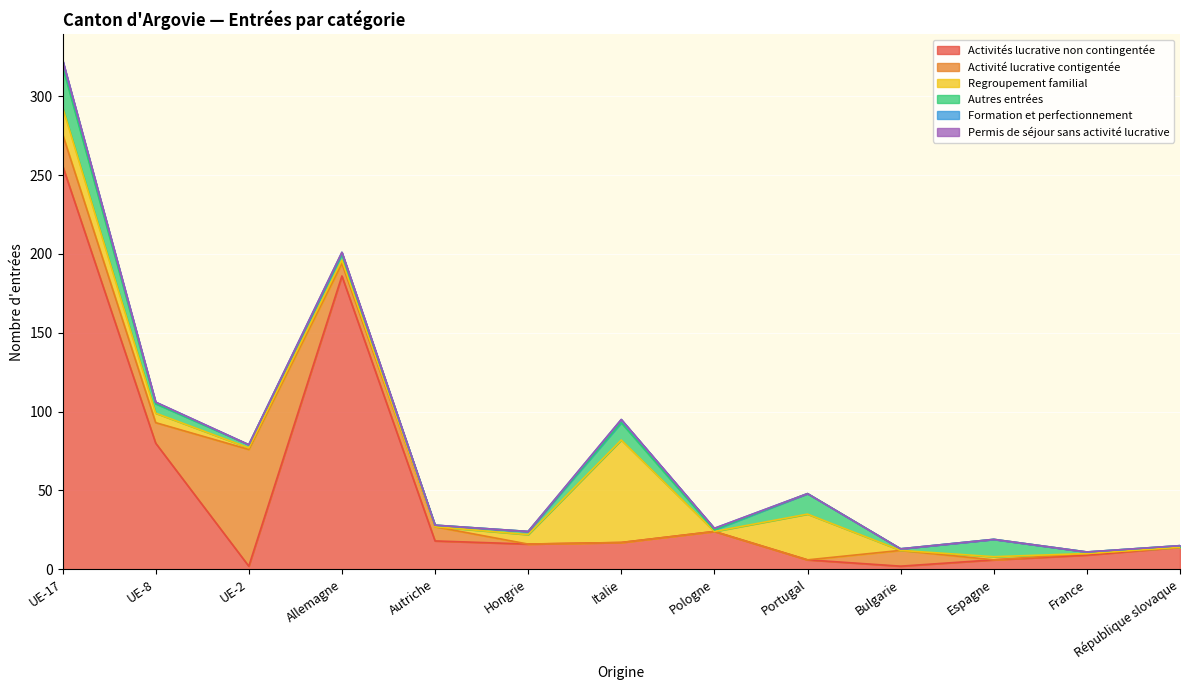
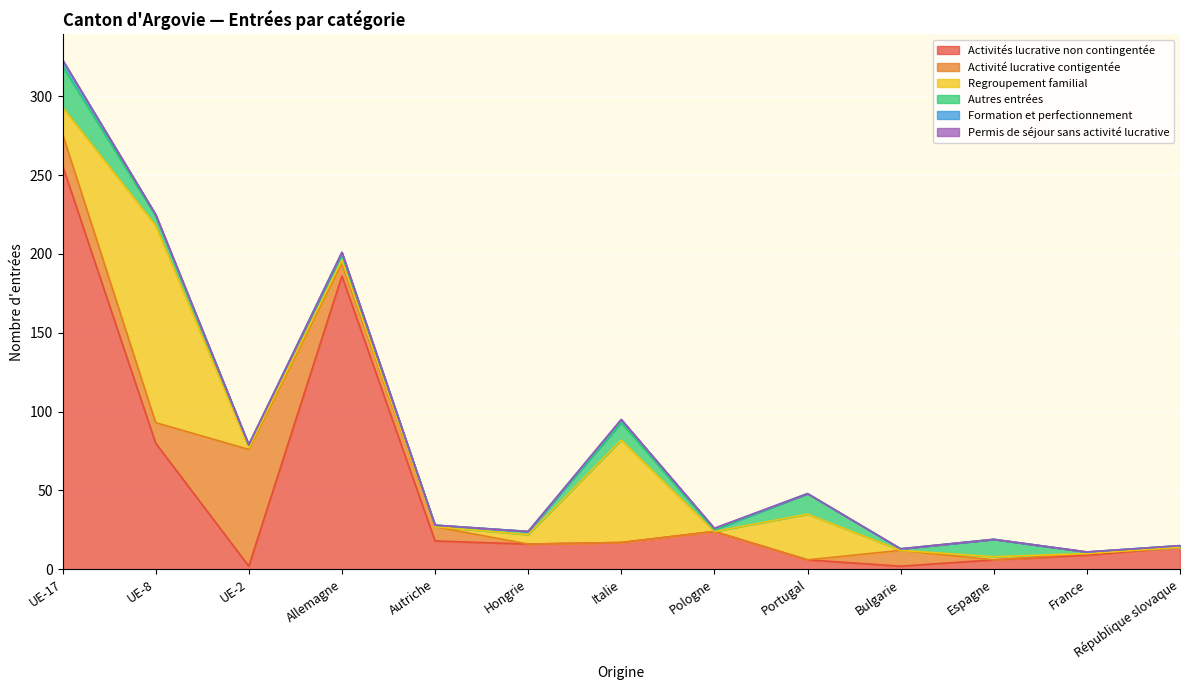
Regroupement familial, UE-8: 6 -> 125
